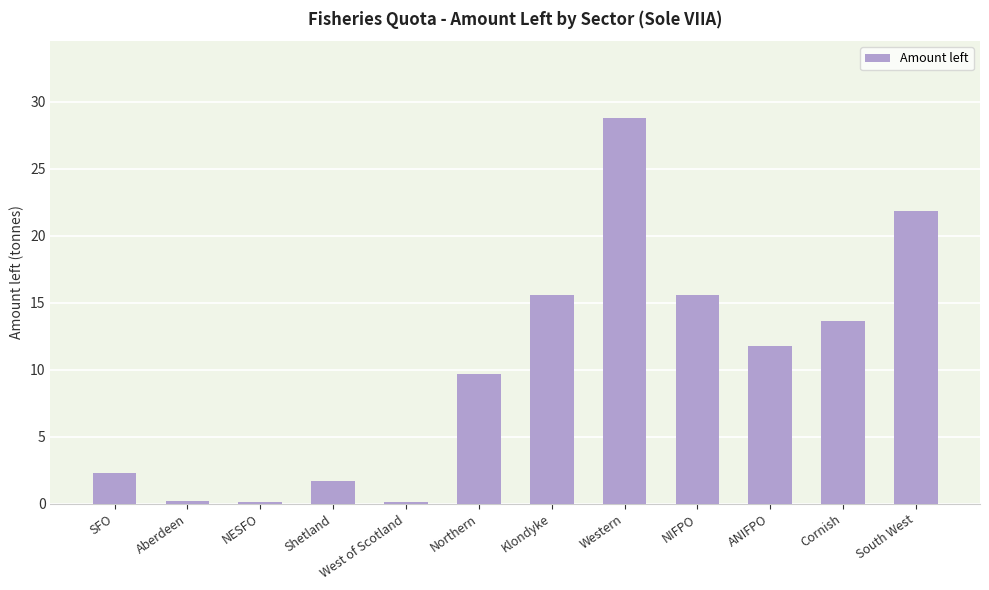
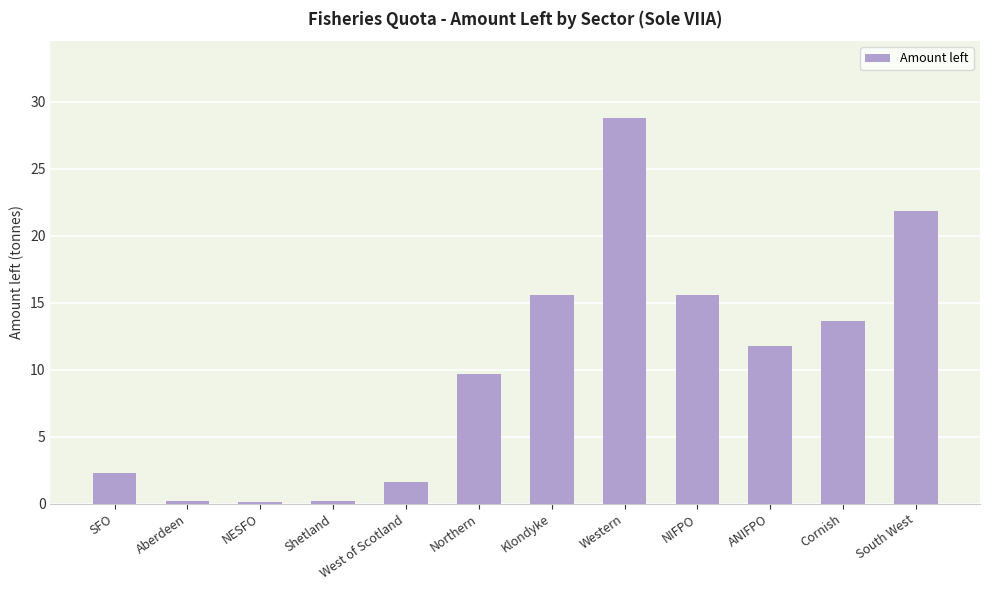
Shetland: 1.7 -> 0.2
West of Scotland: 0.1 -> 1.6
